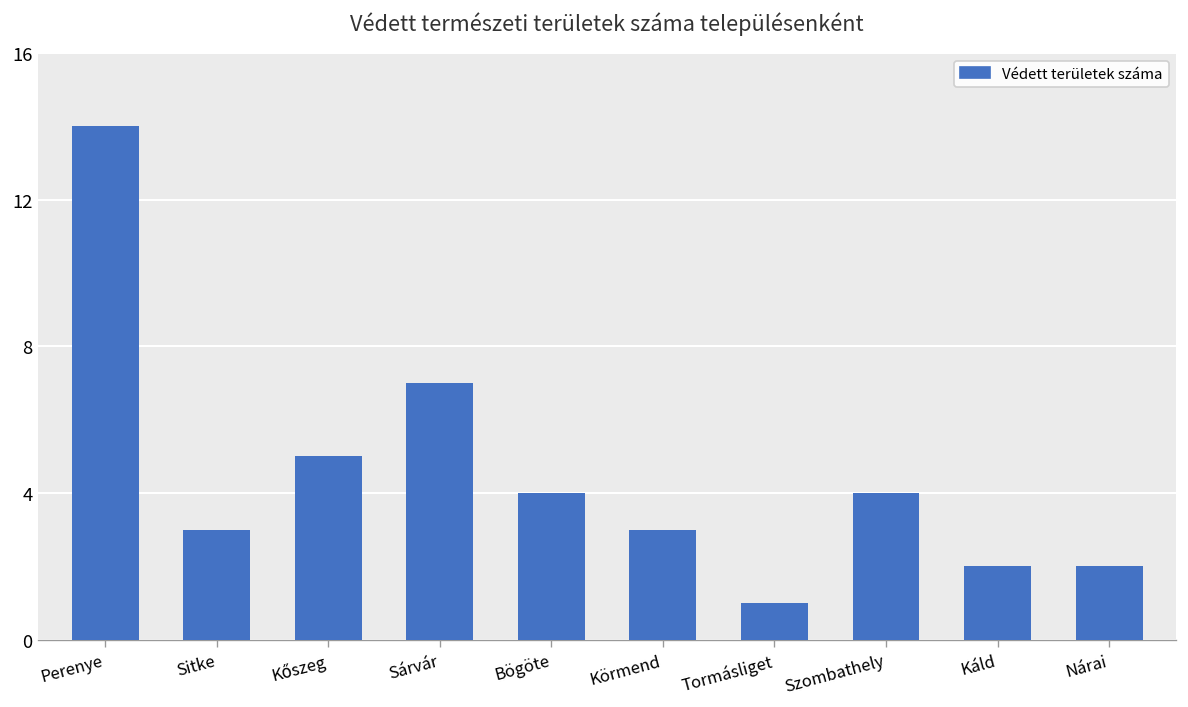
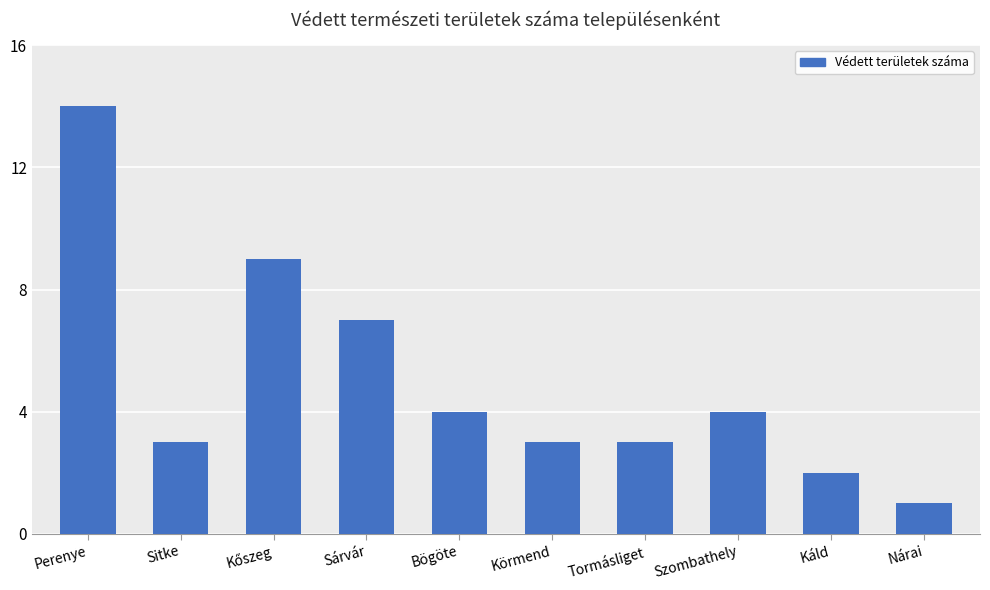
Kőszeg: 5 -> 9
Tormásliget: 1 -> 3
Nárai: 2 -> 1
